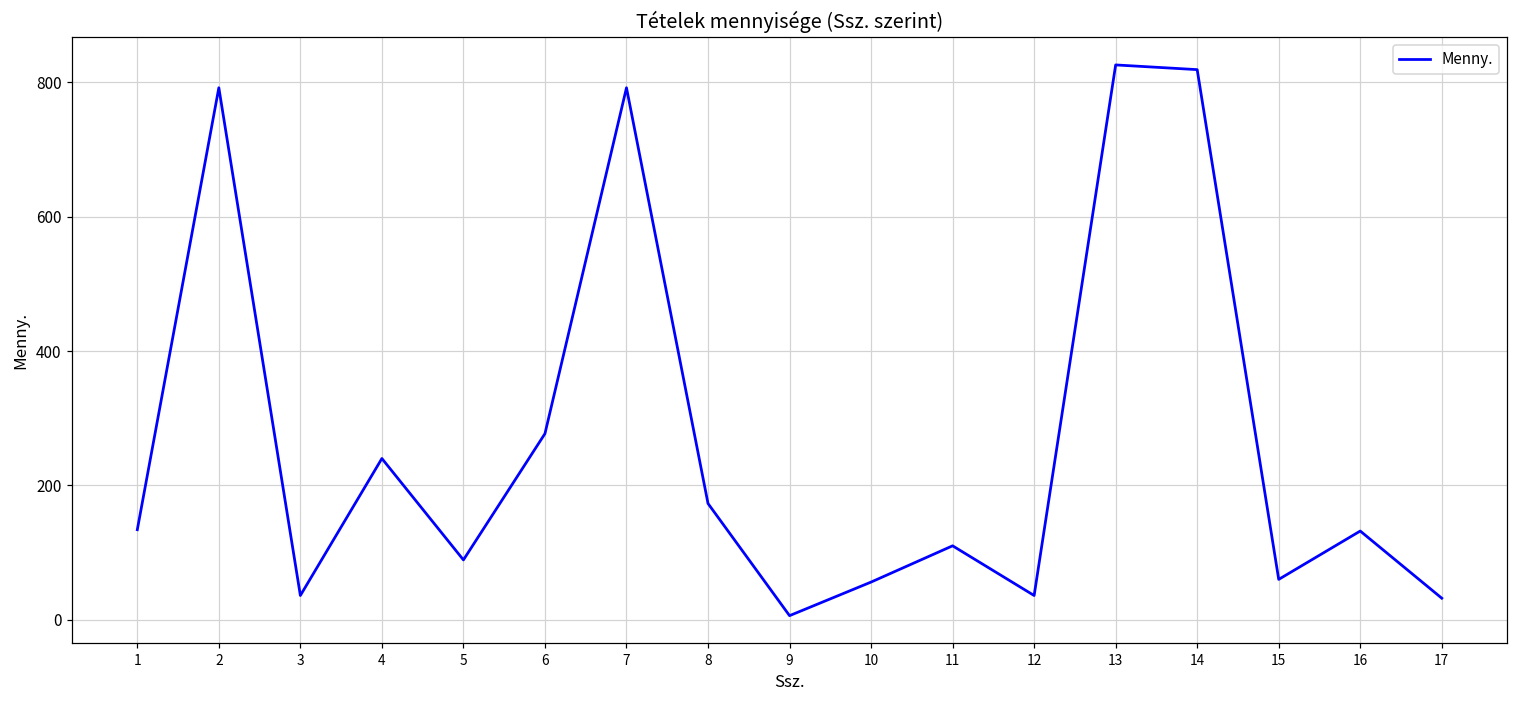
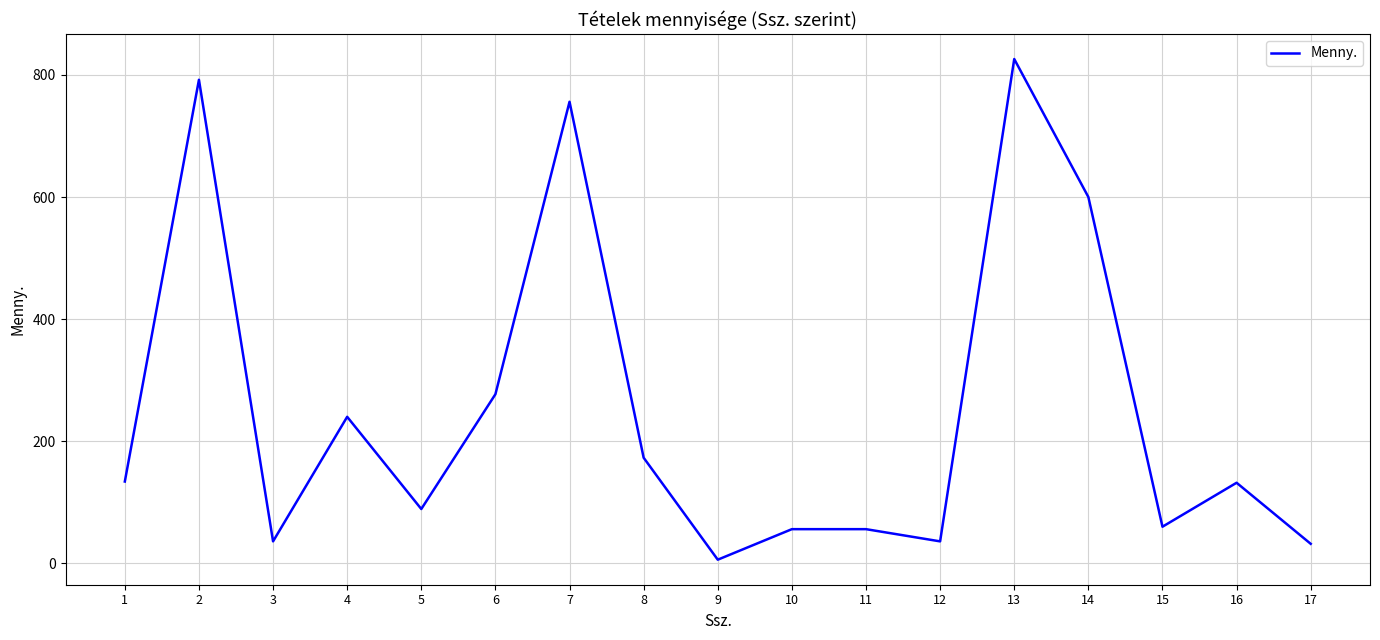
7: 790 -> 760
11: 110 -> 60
14: 820 -> 600
